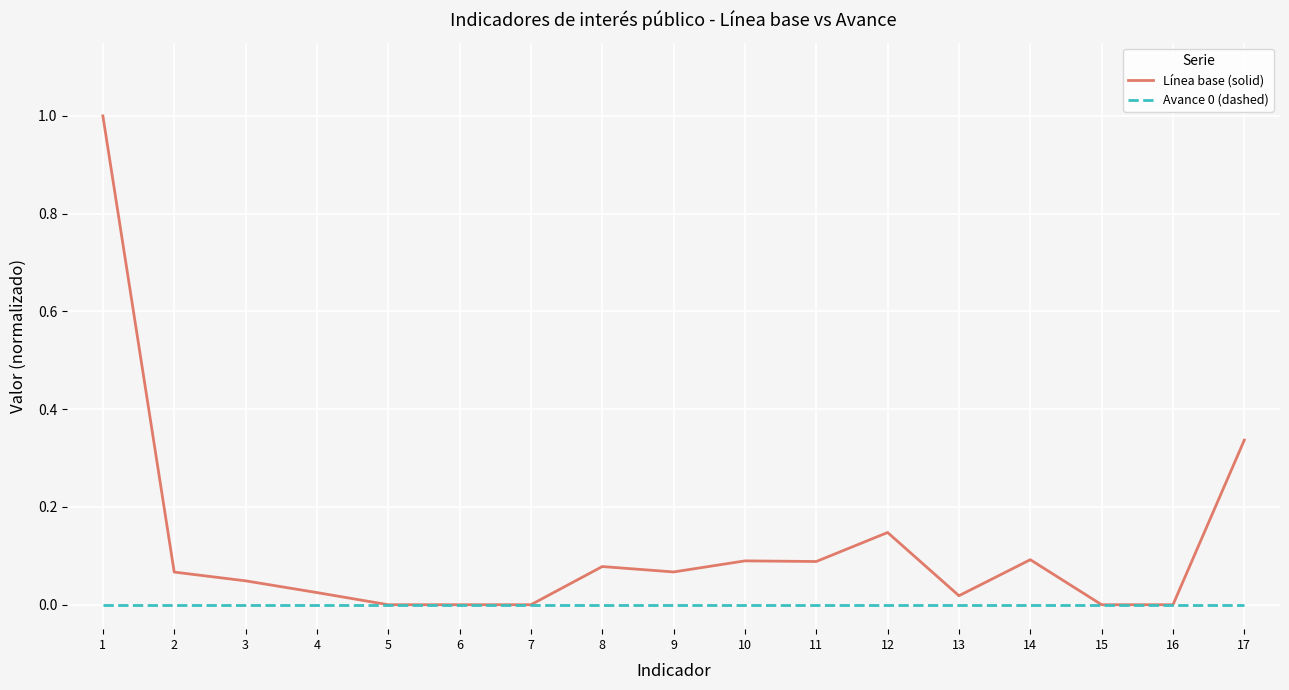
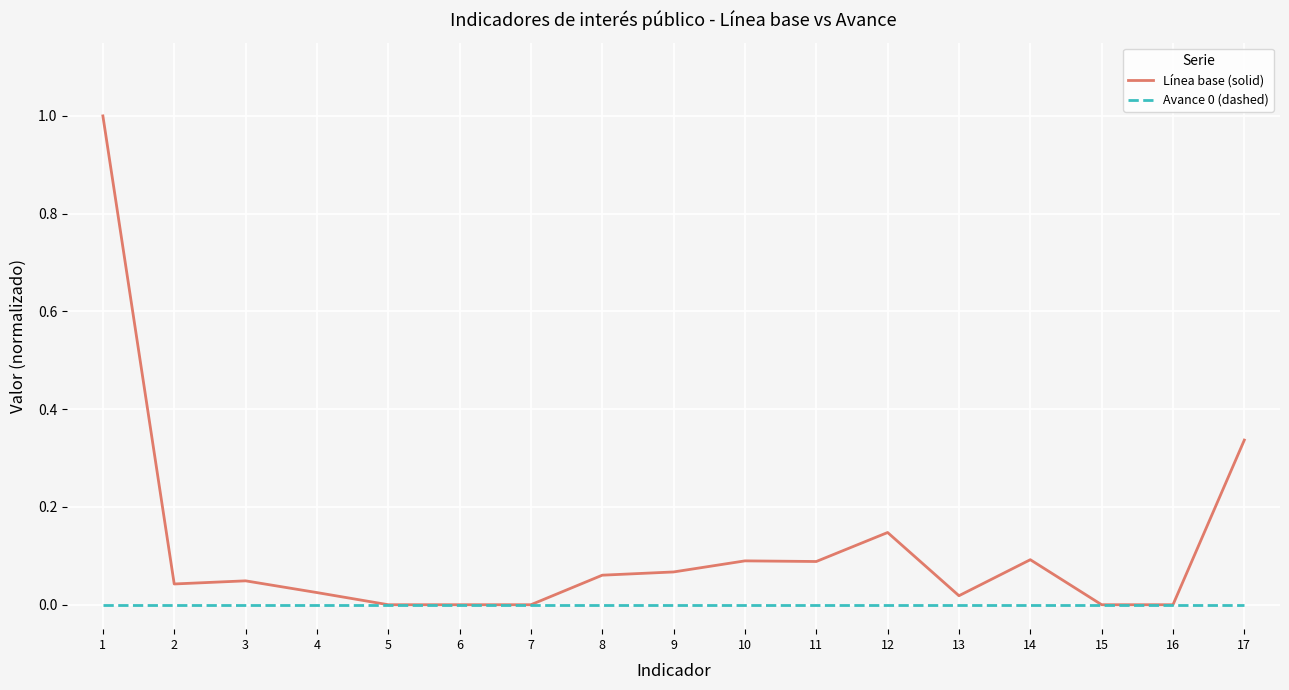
Línea base (solid), 2: 0.07 -> 0.04
Línea base (solid), 8: 0.08 -> 0.06
